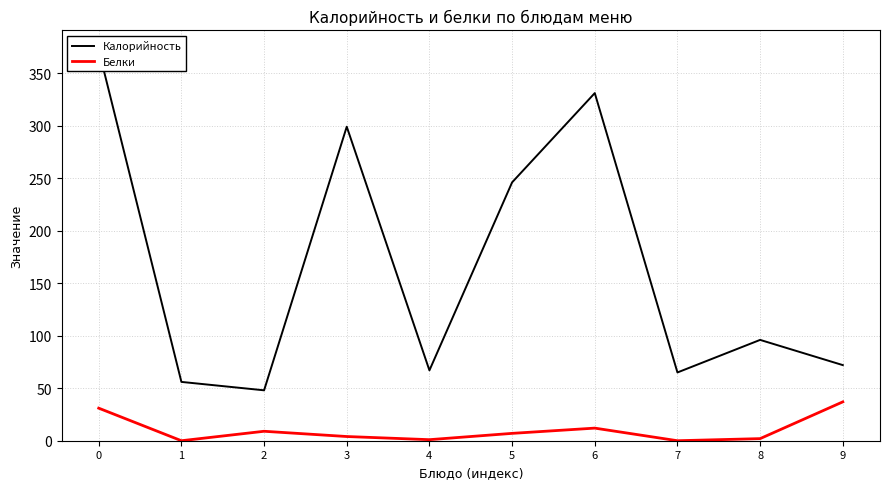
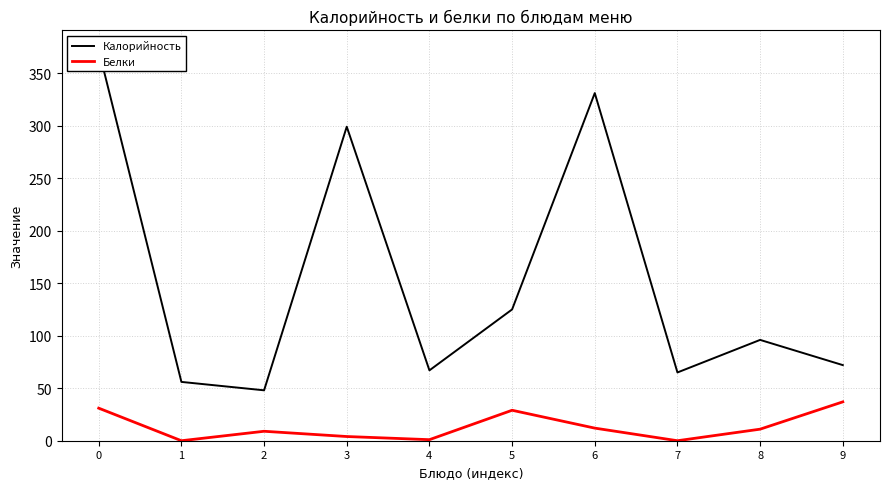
Калорийность, 5: 246 -> 125
Белки, 5: 7 -> 29
Белки, 8: 2 -> 11
